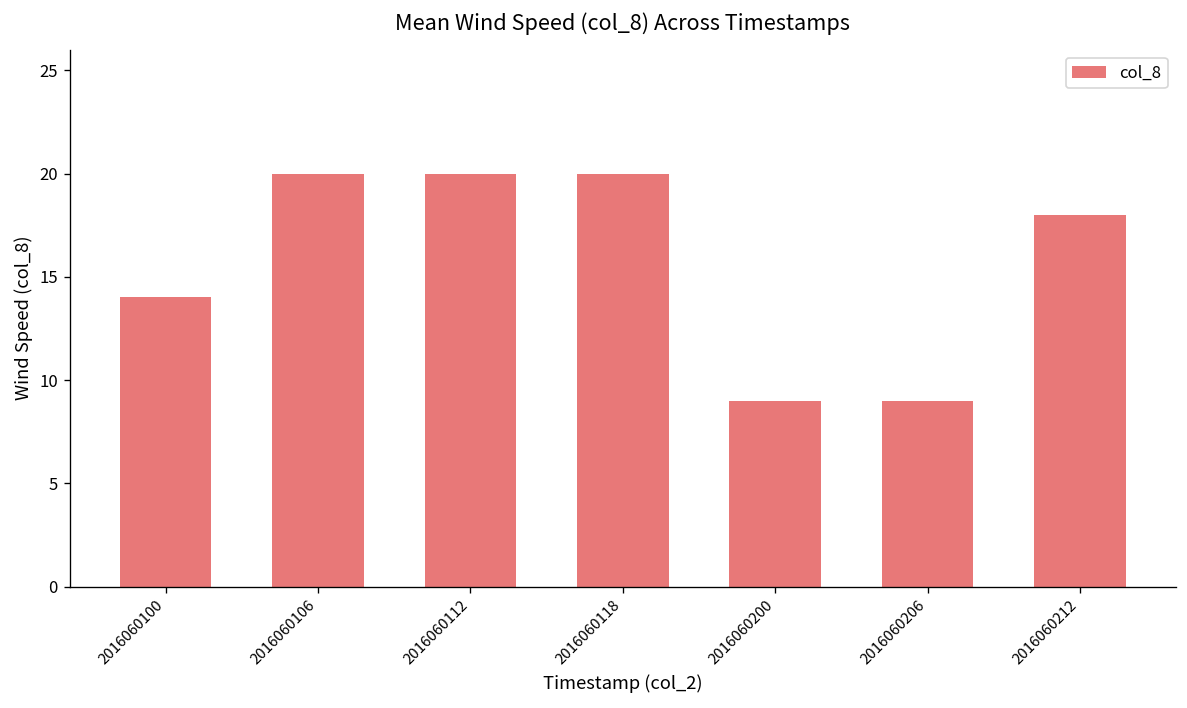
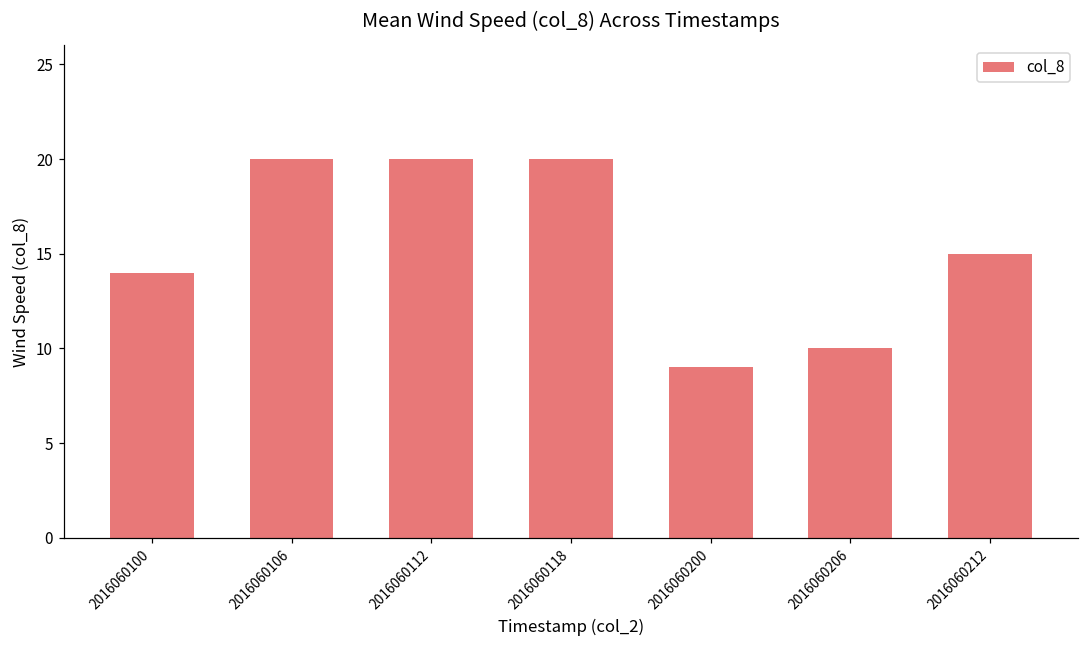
2016060206: 9 -> 10
2016060212: 18 -> 15
